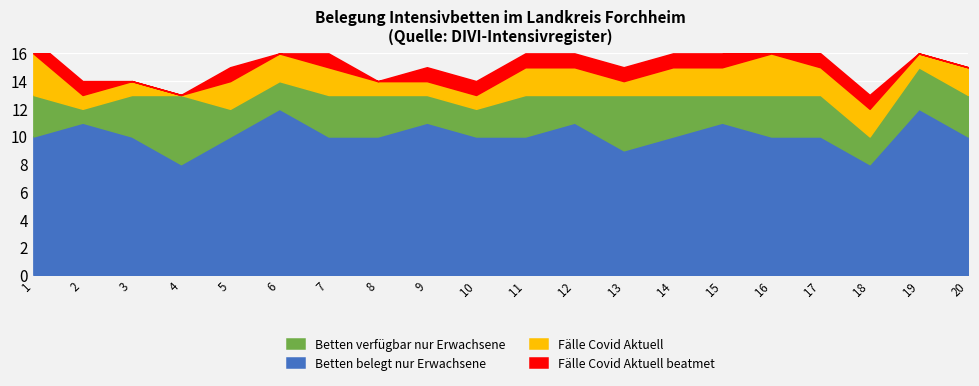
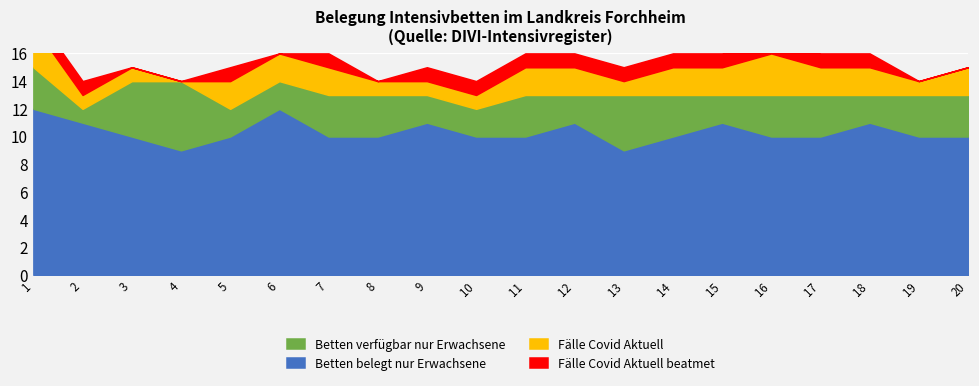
Betten belegt nur Erwachsene, 1: 10 -> 12
Betten verfügbar nur Erwachsene, 3: 3 -> 4
Betten belegt nur Erwachsene, 4: 8 -> 9
Betten belegt nur Erwachsene, 18: 8 -> 11
Betten belegt nur Erwachsene, 19: 12 -> 10
